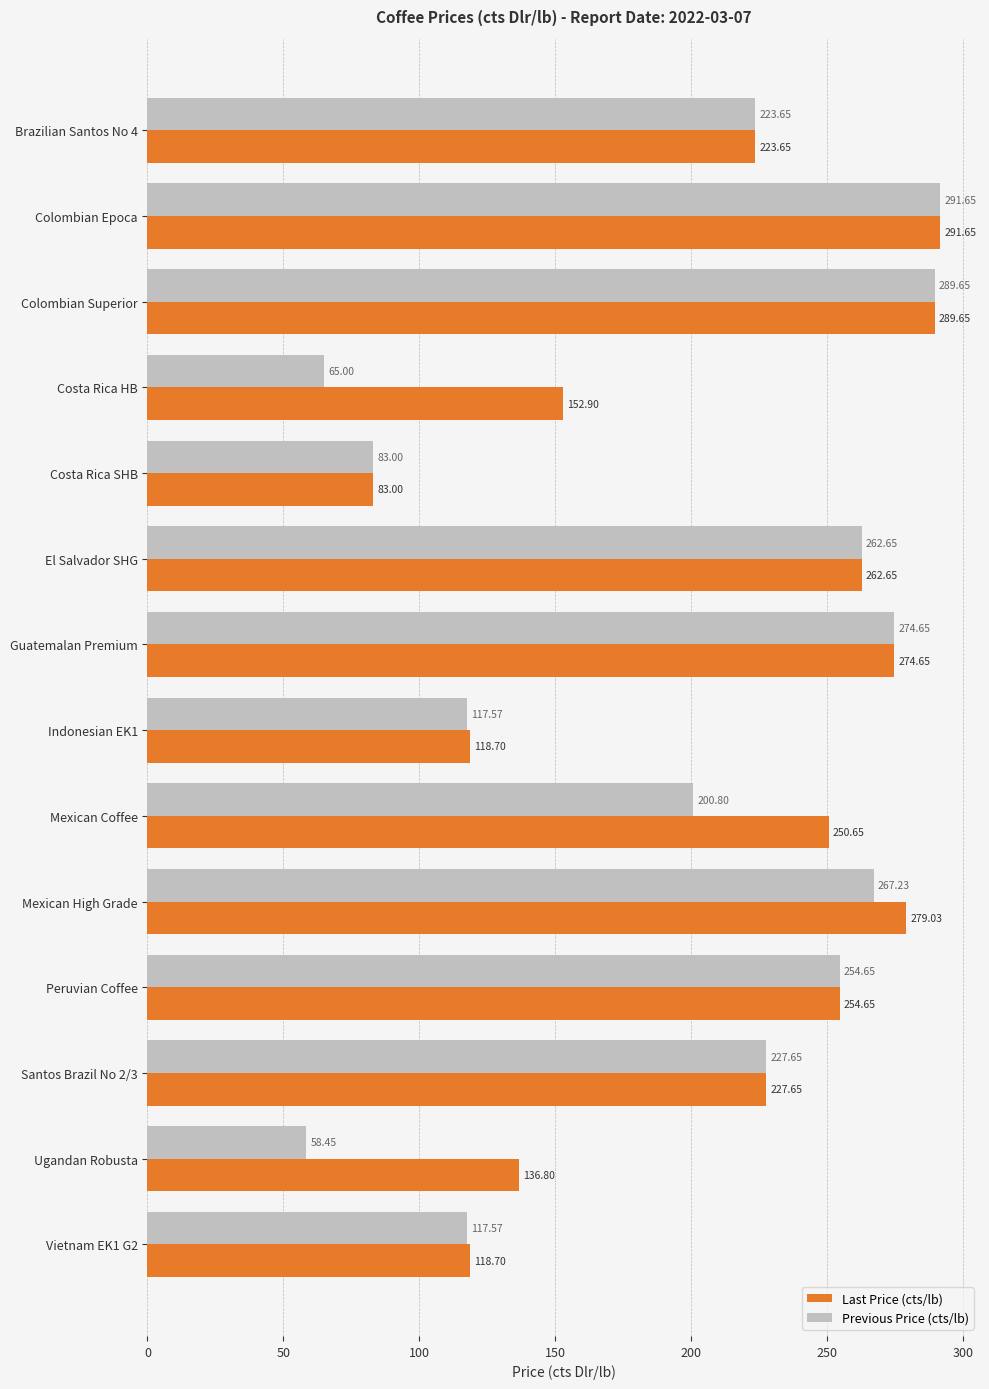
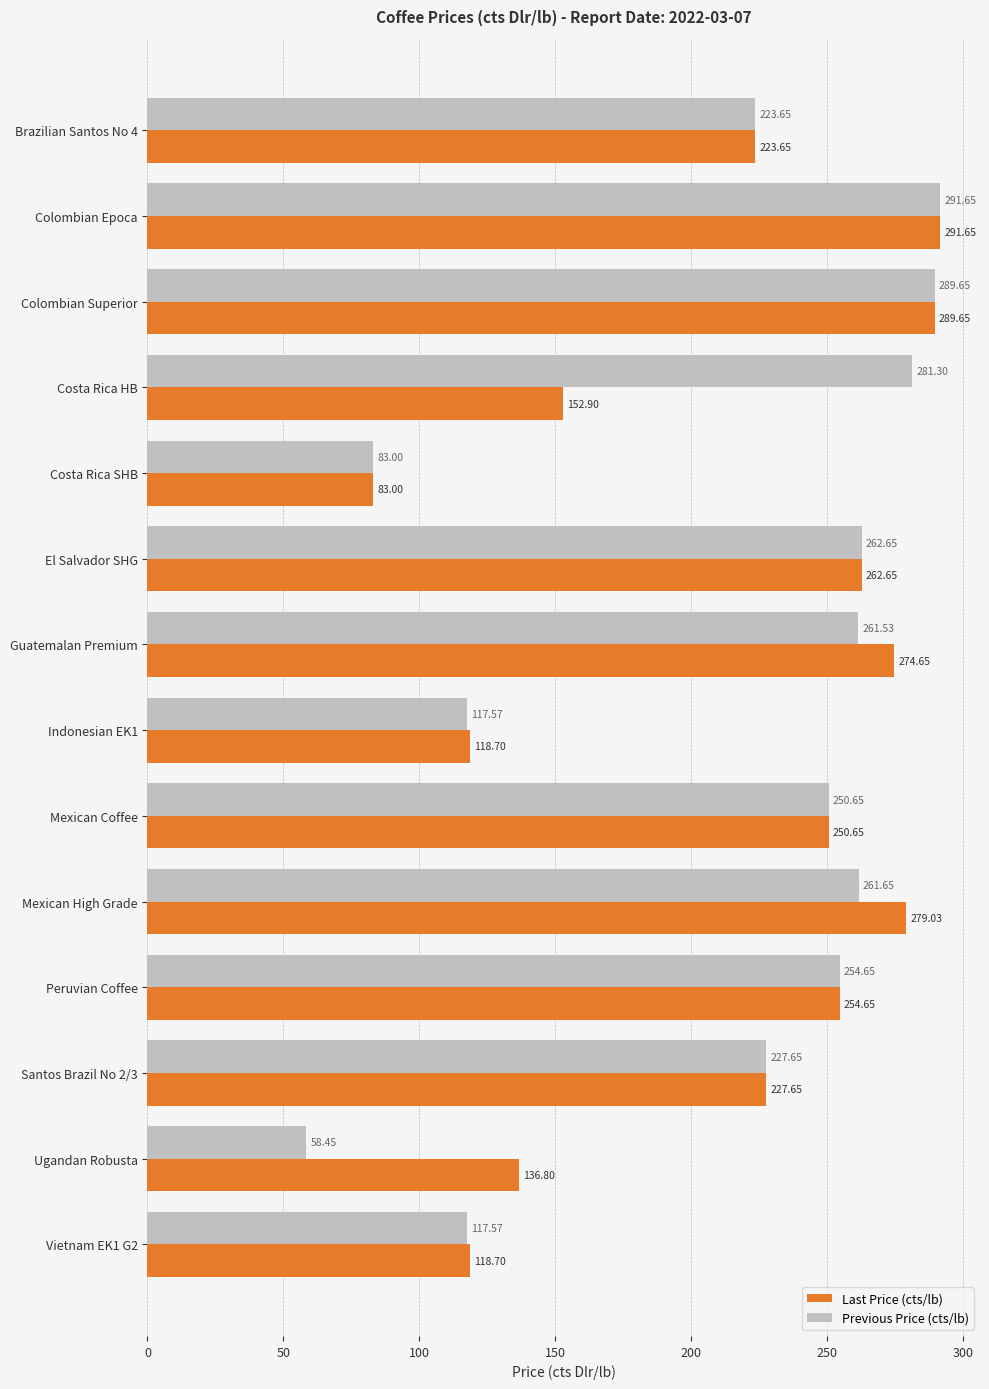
Previous Price (cts/lb), Costa Rica HB: 65.00 -> 281.30
Previous Price (cts/lb), Guatemalan Premium: 274.65 -> 261.53
Previous Price (cts/lb), Mexican Coffee: 200.80 -> 250.65
Previous Price (cts/lb), Mexican High Grade: 267.23 -> 261.65
